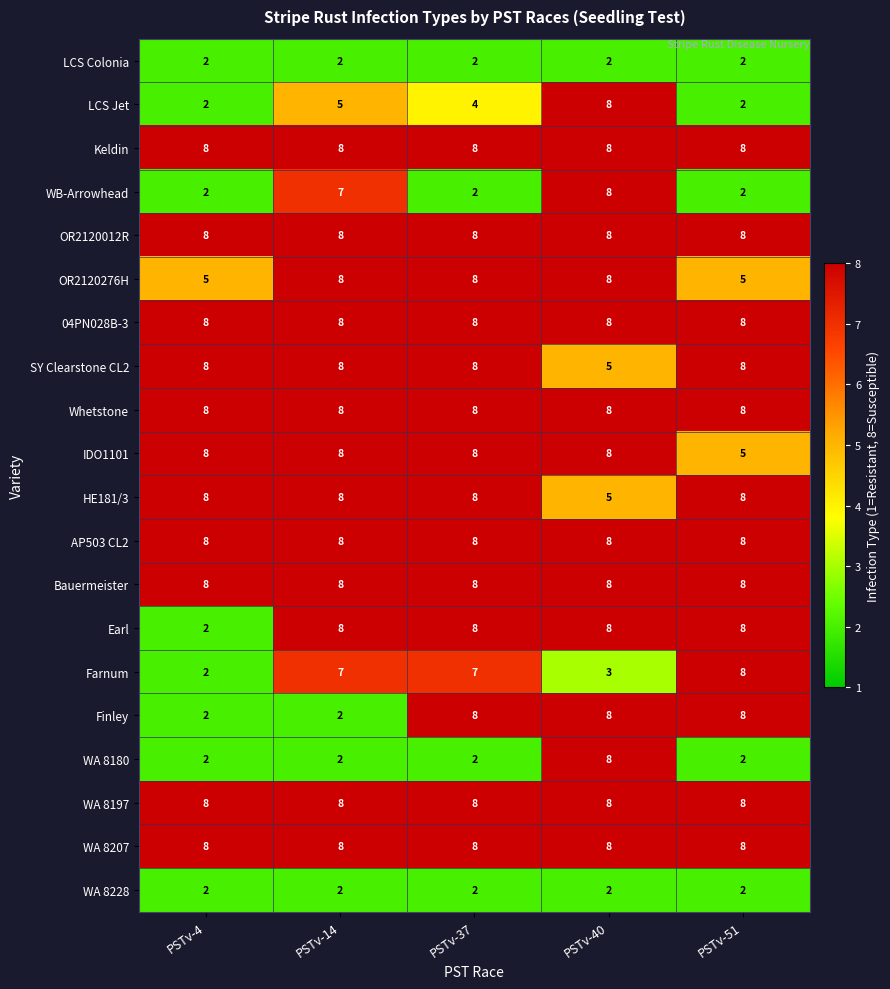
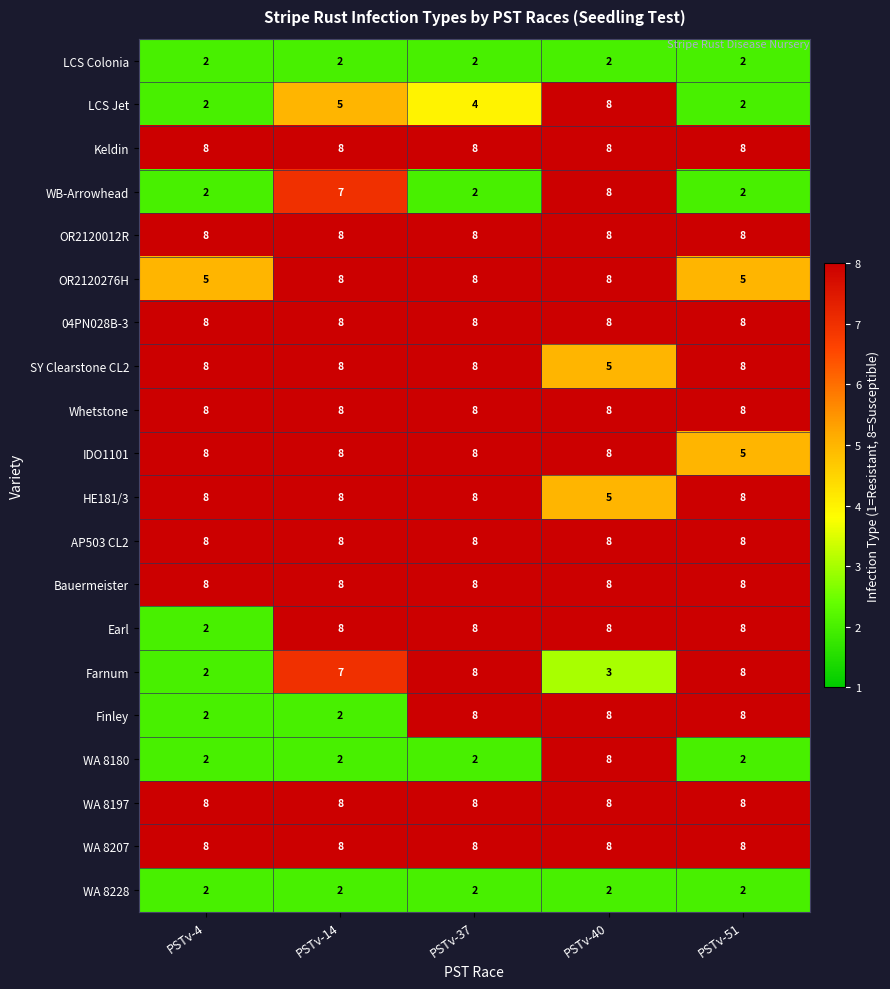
Farnum, PSTv-37: 7 -> 8
